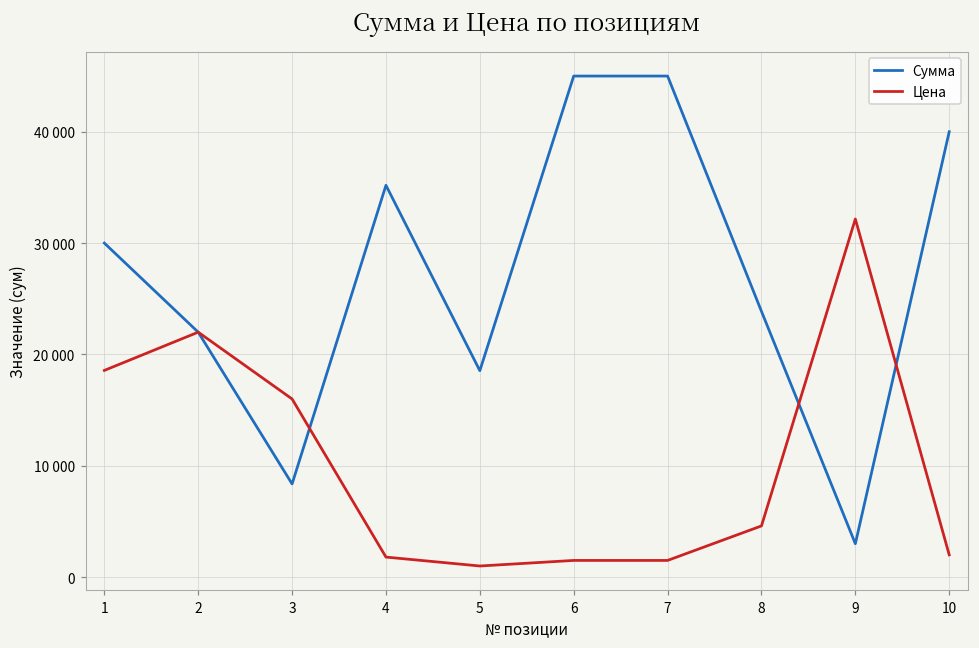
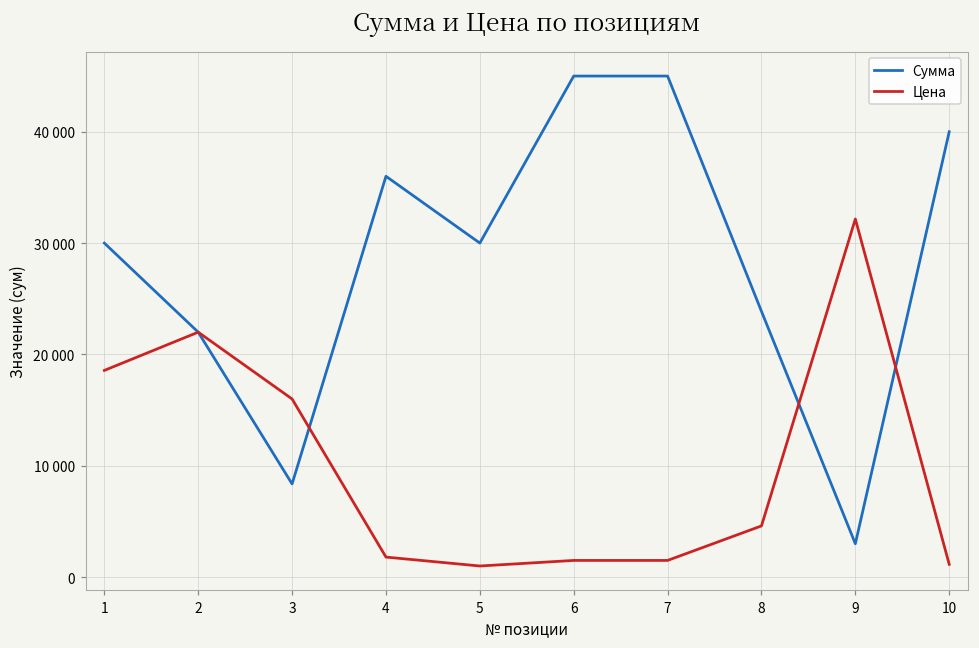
Сумма, 4: 35200 -> 36000
Сумма, 5: 18500 -> 30000
Цена, 10: 2000 -> 1100
